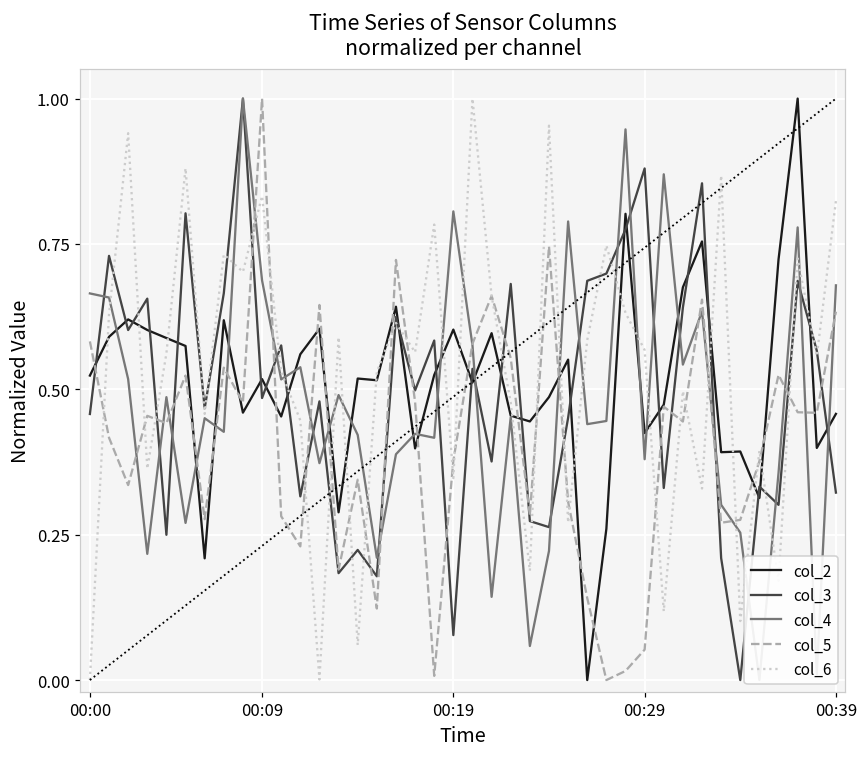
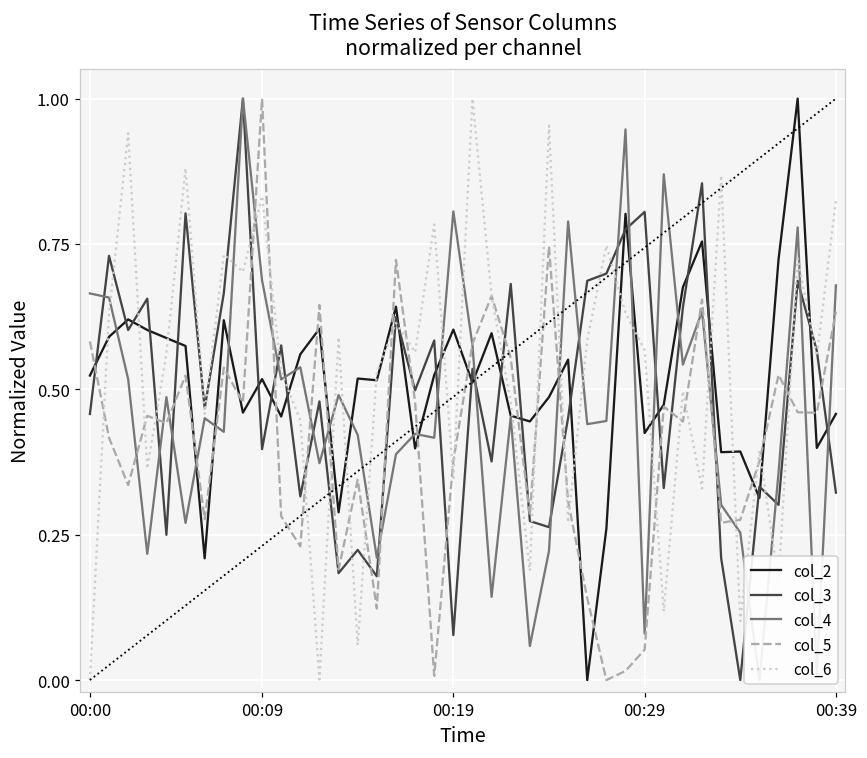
col_3, 00:09: 0.49 -> 0.40
col_3, 00:29: 0.88 -> 0.81
col_4, 00:29: 0.38 -> 0.08
